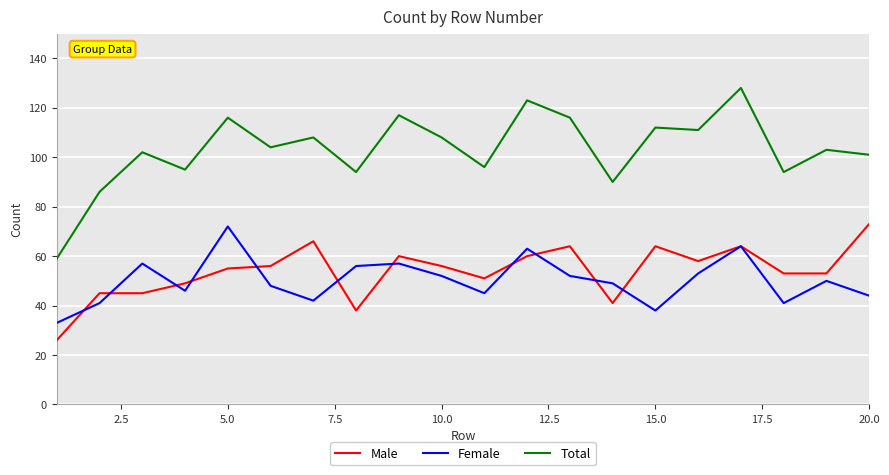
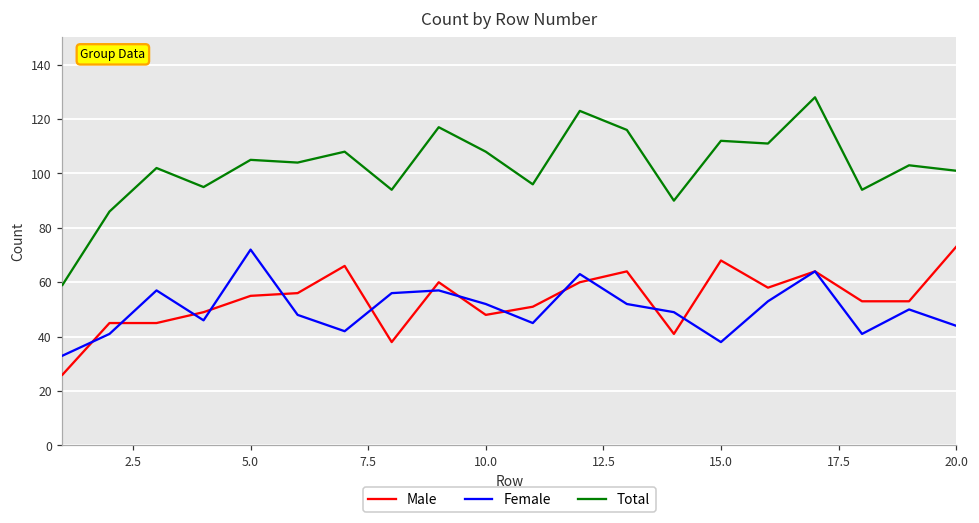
Total, 5.0: 116 -> 105
Male, 10.0: 56 -> 48
Male, 15.0: 64 -> 68
